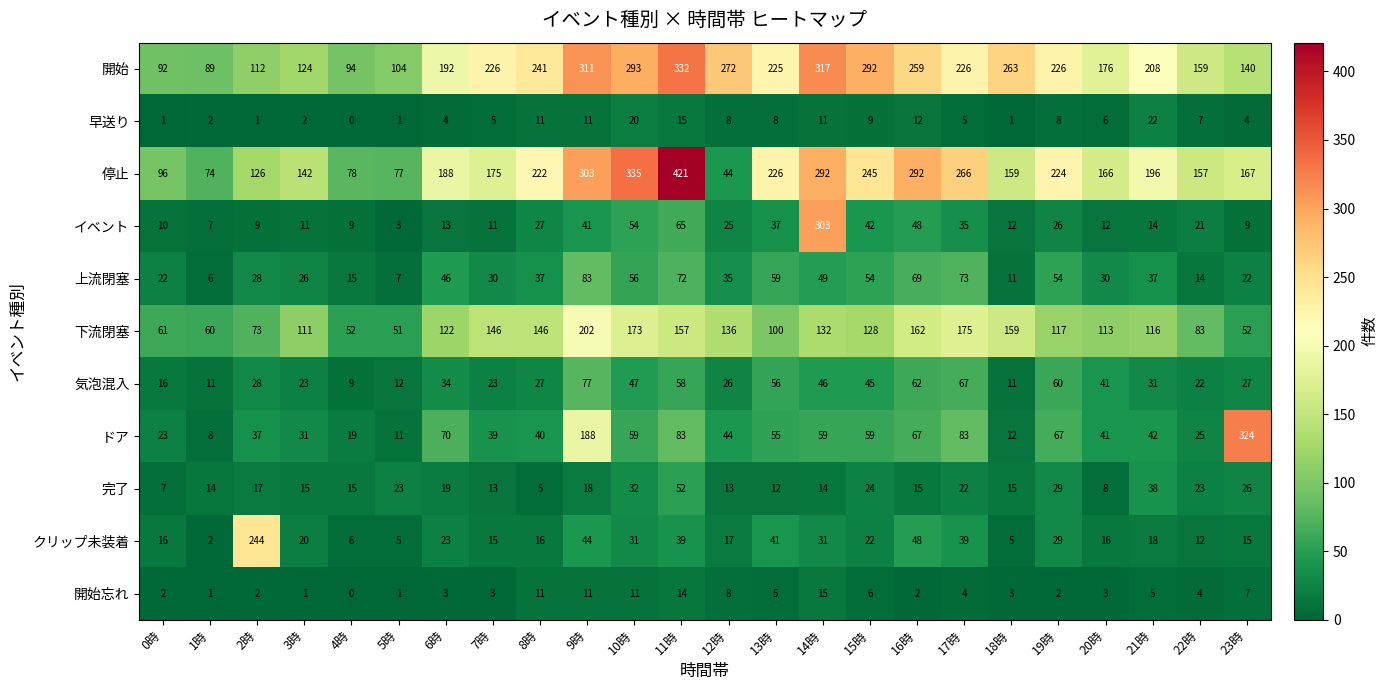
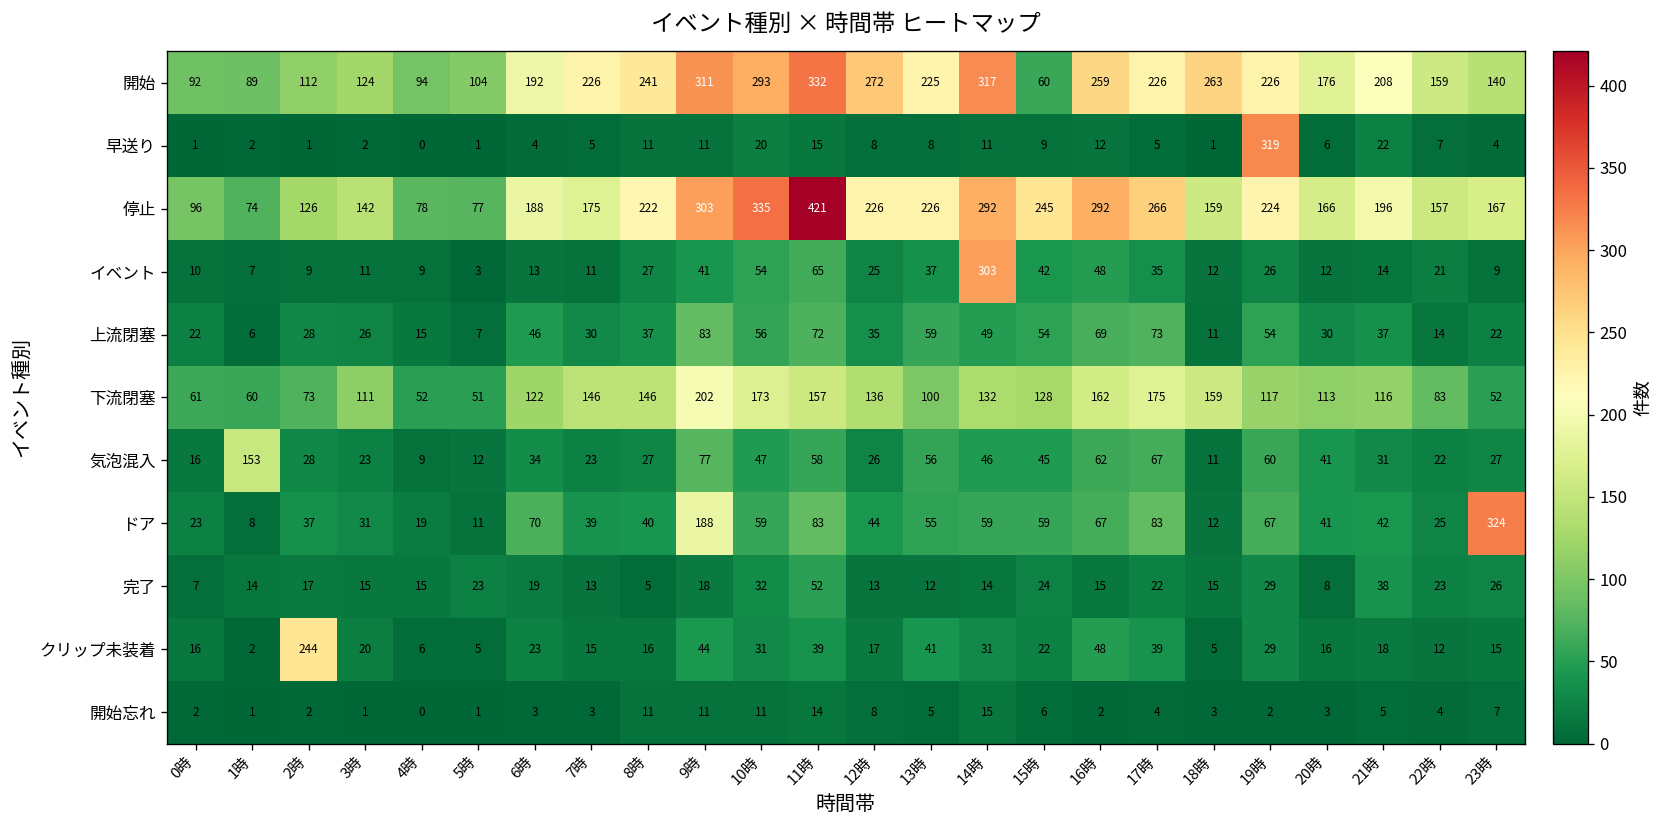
開始, 15時: 292 -> 60
早送り, 19時: 8 -> 319
停止, 12時: 44 -> 226
気泡混入, 1時: 11 -> 153
